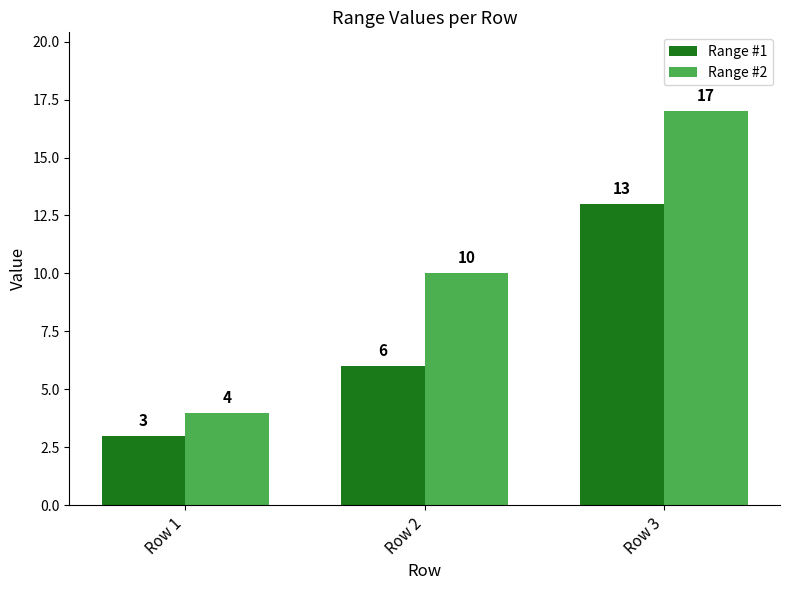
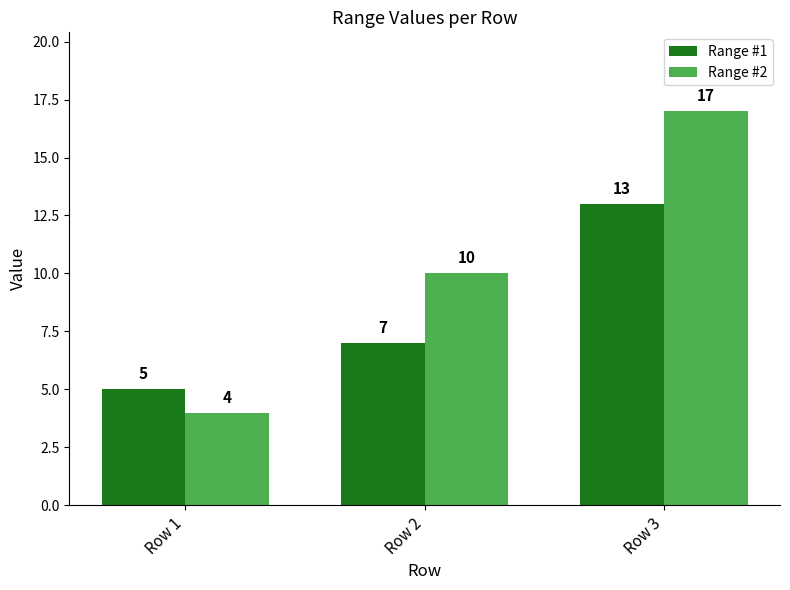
Range #1, Row 1: 3 -> 5
Range #1, Row 2: 6 -> 7
